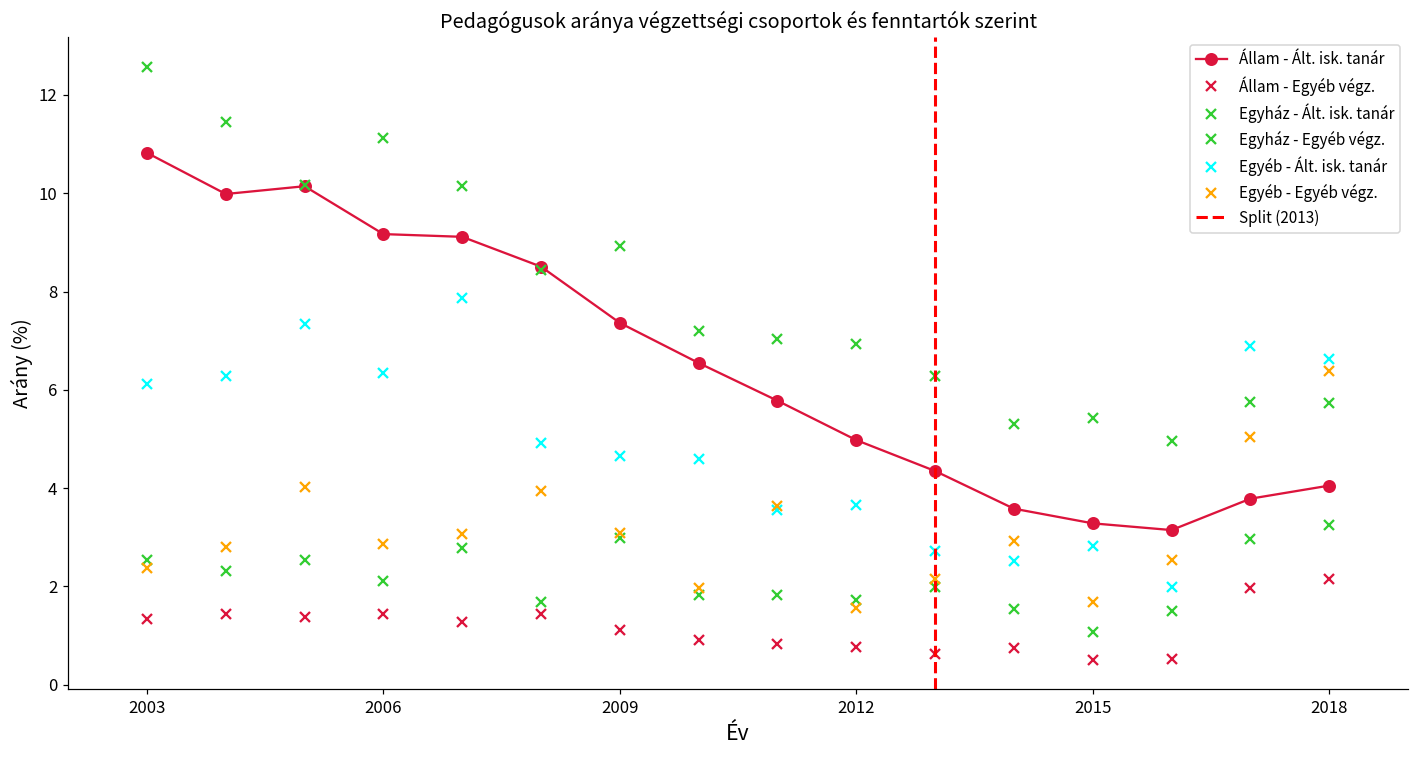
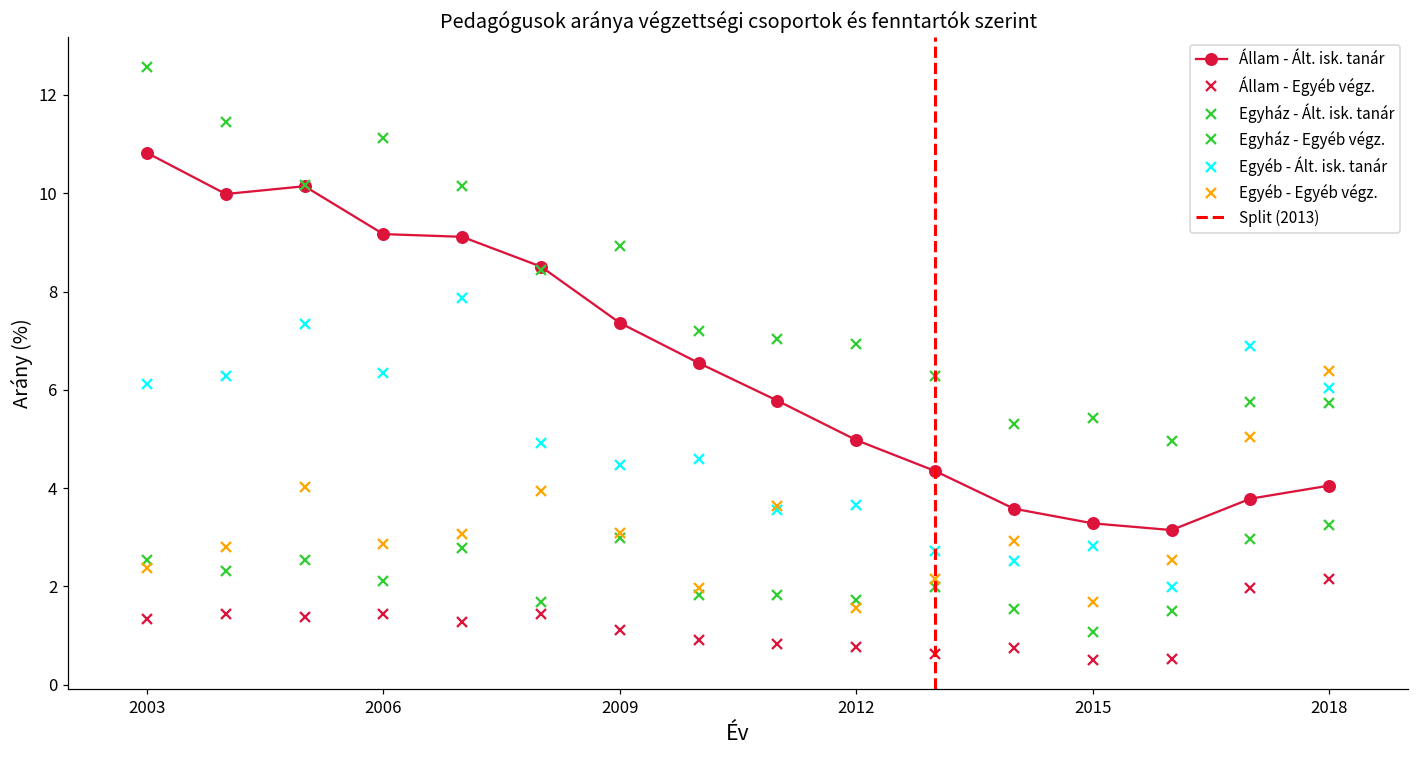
Egyéb - Ált. isk. tanár, 2009: 4.7 -> 4.5
Egyéb - Ált. isk. tanár, 2018: 6.6 -> 6.0
